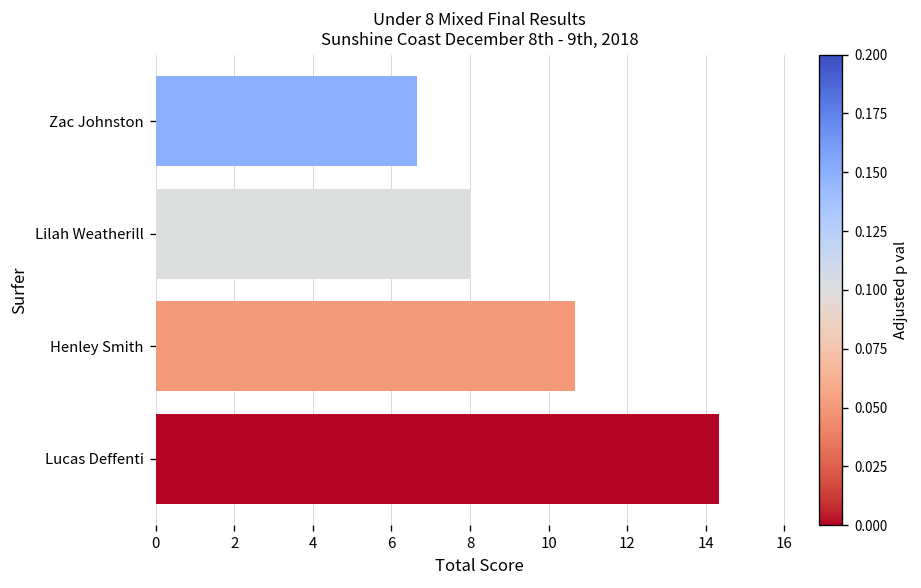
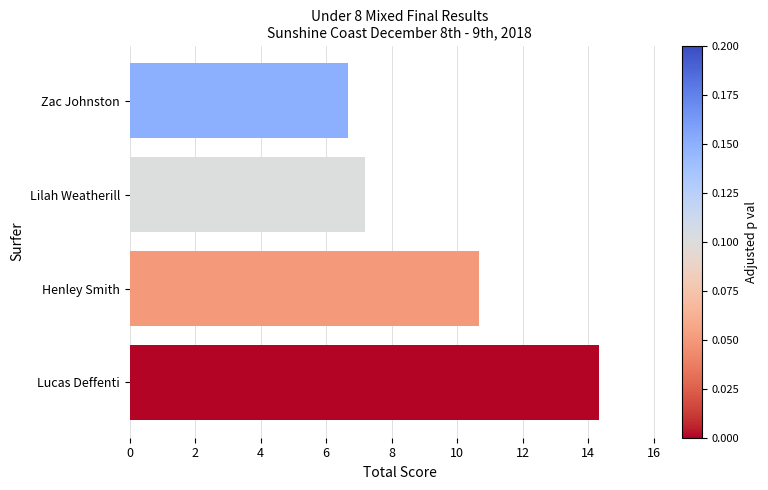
Lilah Weatherill: 8.0 -> 7.2
